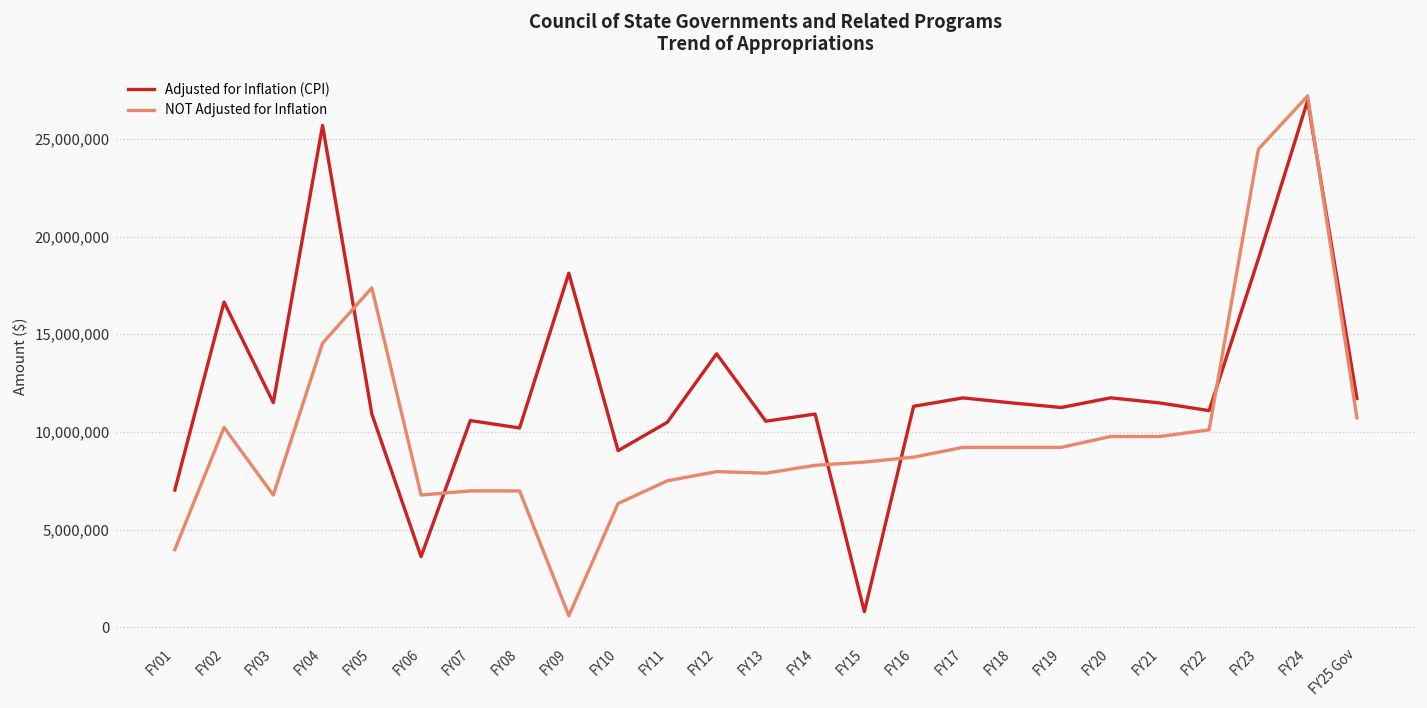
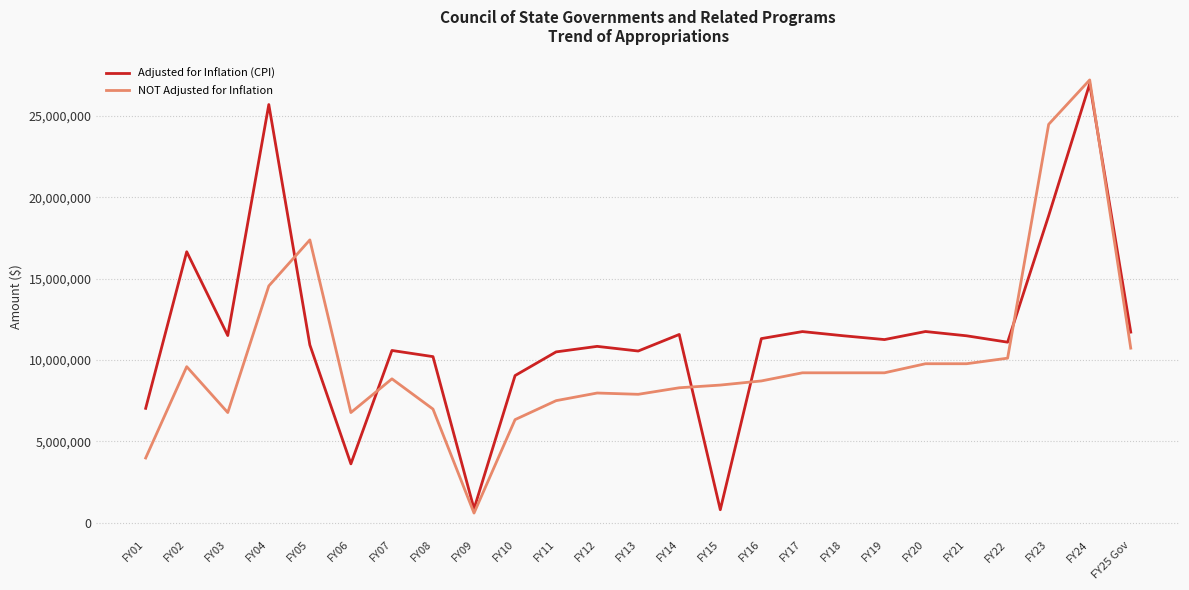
NOT Adjusted for Inflation, FY02: 10,200,000 -> 9,600,000
NOT Adjusted for Inflation, FY07: 7,000,000 -> 8,800,000
Adjusted for Inflation (CPI), FY09: 18,100,000 -> 900,000
Adjusted for Inflation (CPI), FY12: 14,000,000 -> 10,800,000
Adjusted for Inflation (CPI), FY14: 10,900,000 -> 11,600,000
